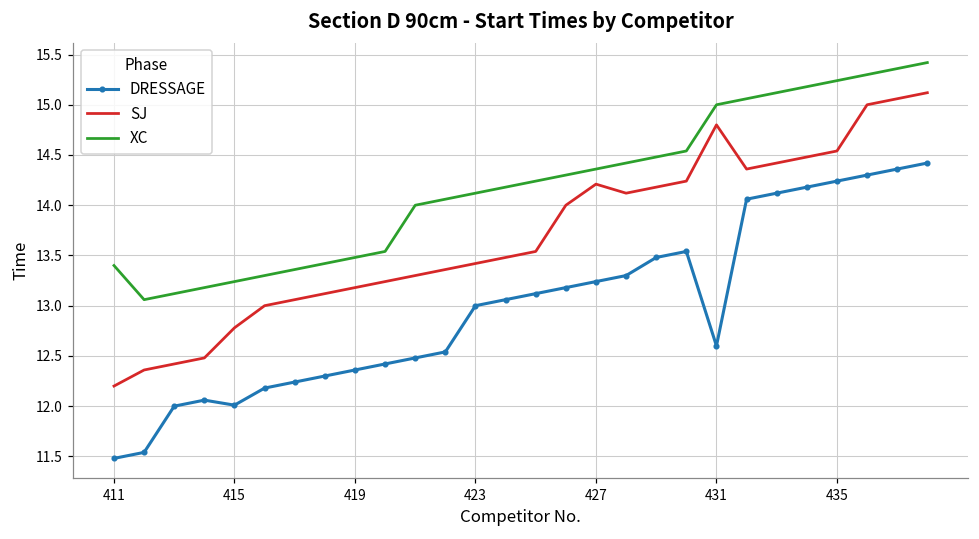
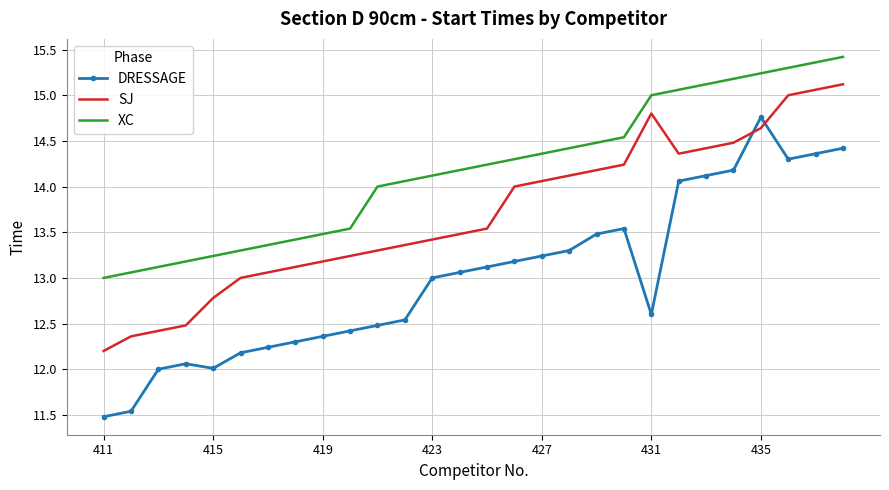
XC, 411: 13.4 -> 13.0
SJ, 427: 14.2 -> 14.1
DRESSAGE, 435: 14.2 -> 14.8
SJ, 435: 14.5 -> 14.6
